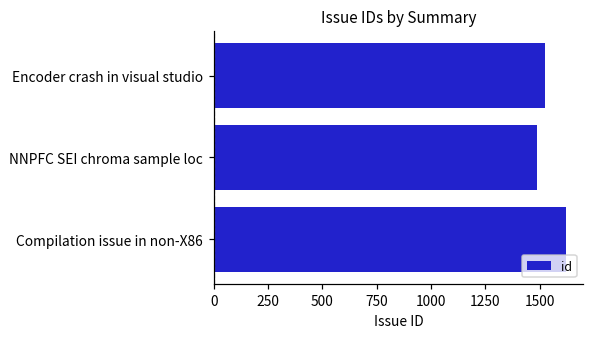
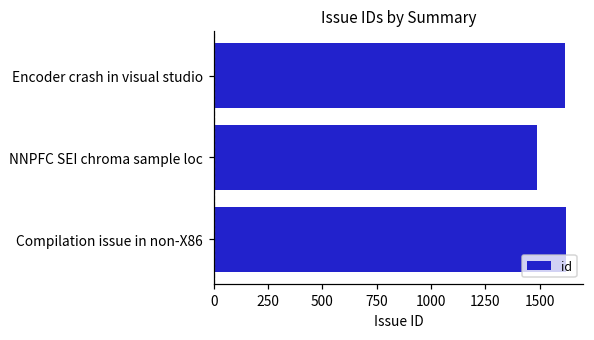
Encoder crash in visual studio: 1530 -> 1620
